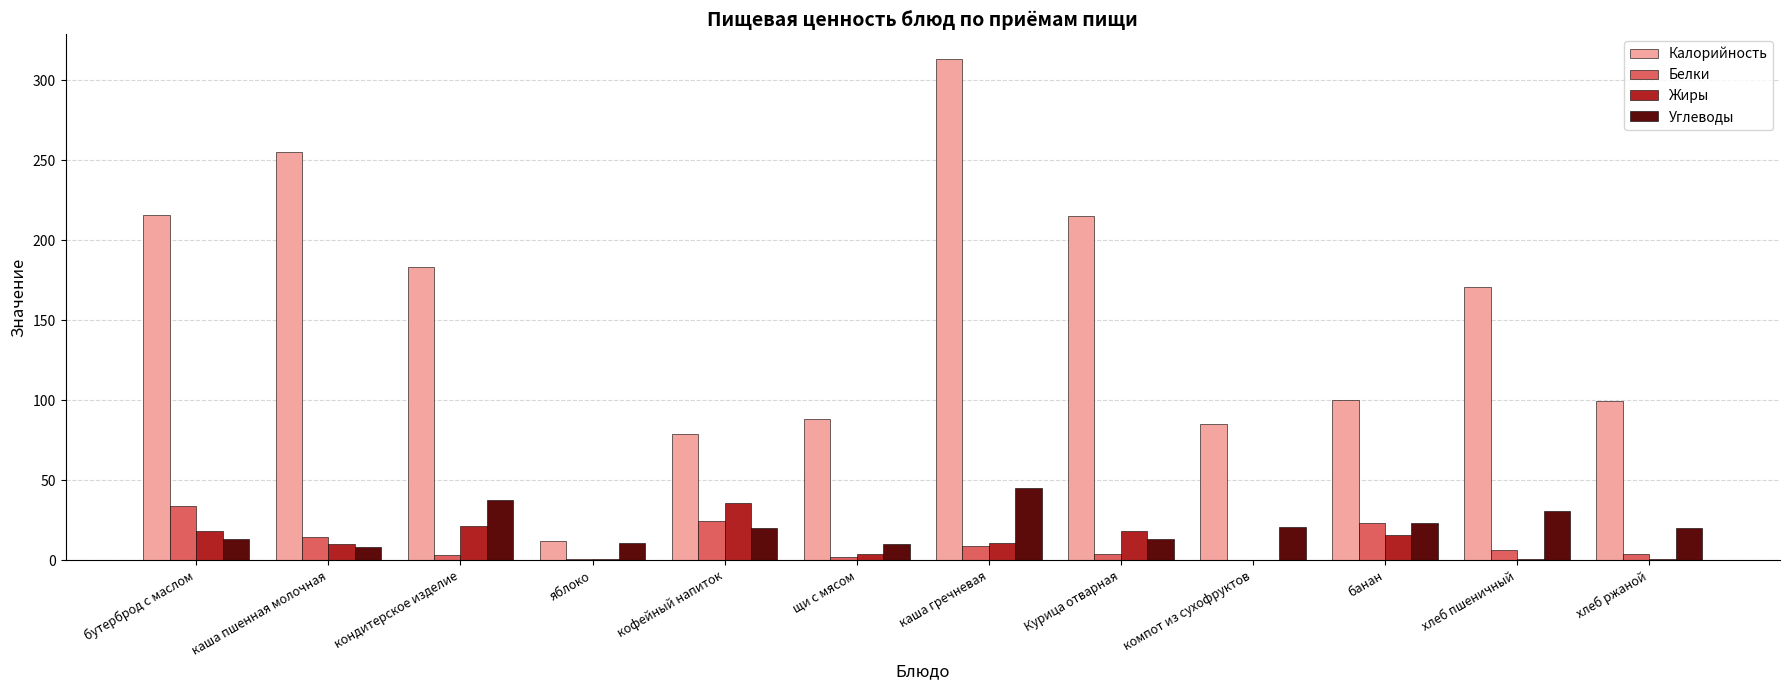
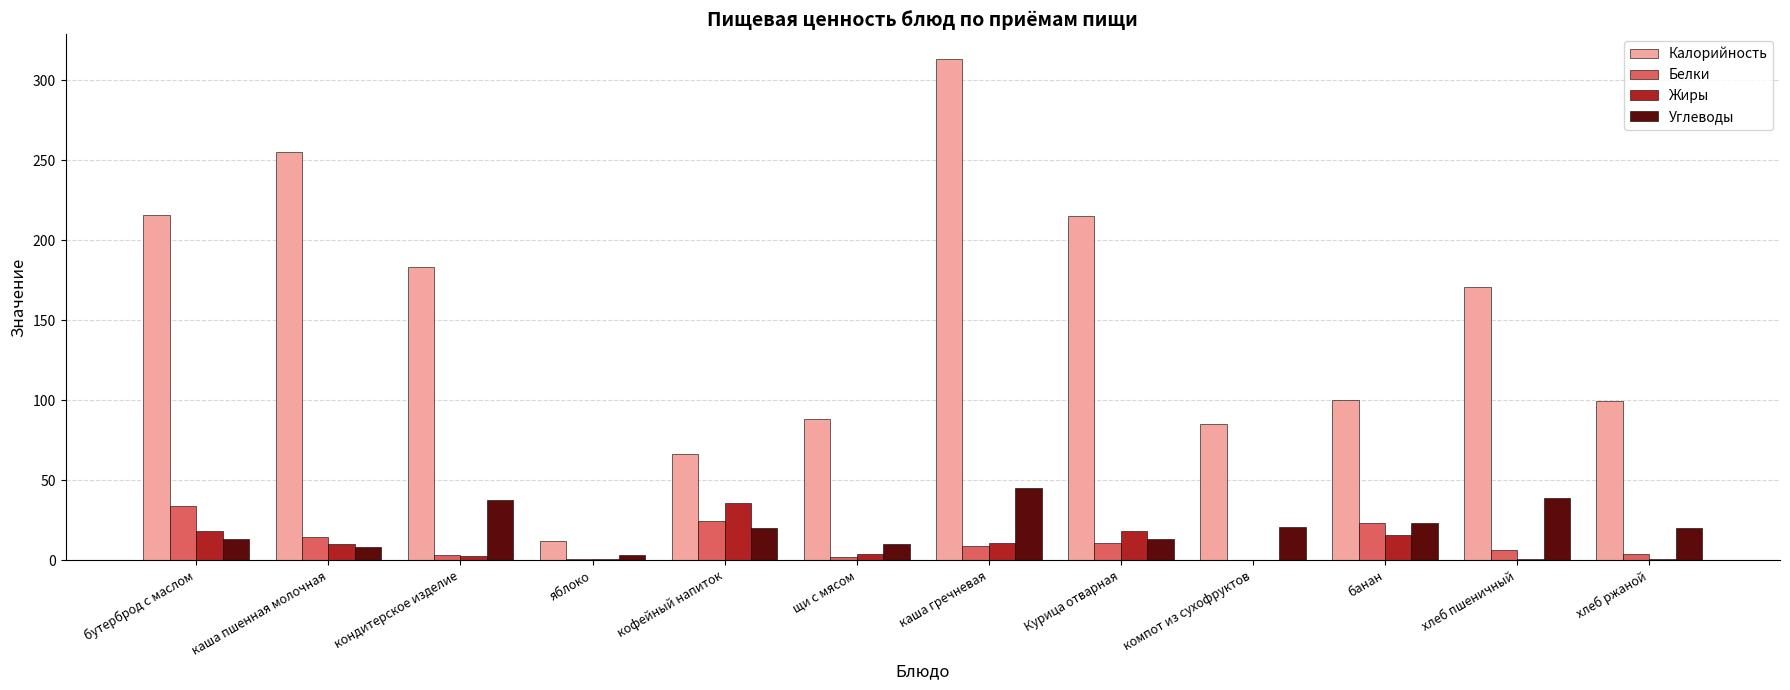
Жиры, кондитерское изделие: 21 -> 2
Углеводы, яблоко: 11 -> 3
Калорийность, кофейный напиток: 79 -> 67
Белки, Курица отварная: 4 -> 11
Углеводы, хлеб пшеничный: 31 -> 39
